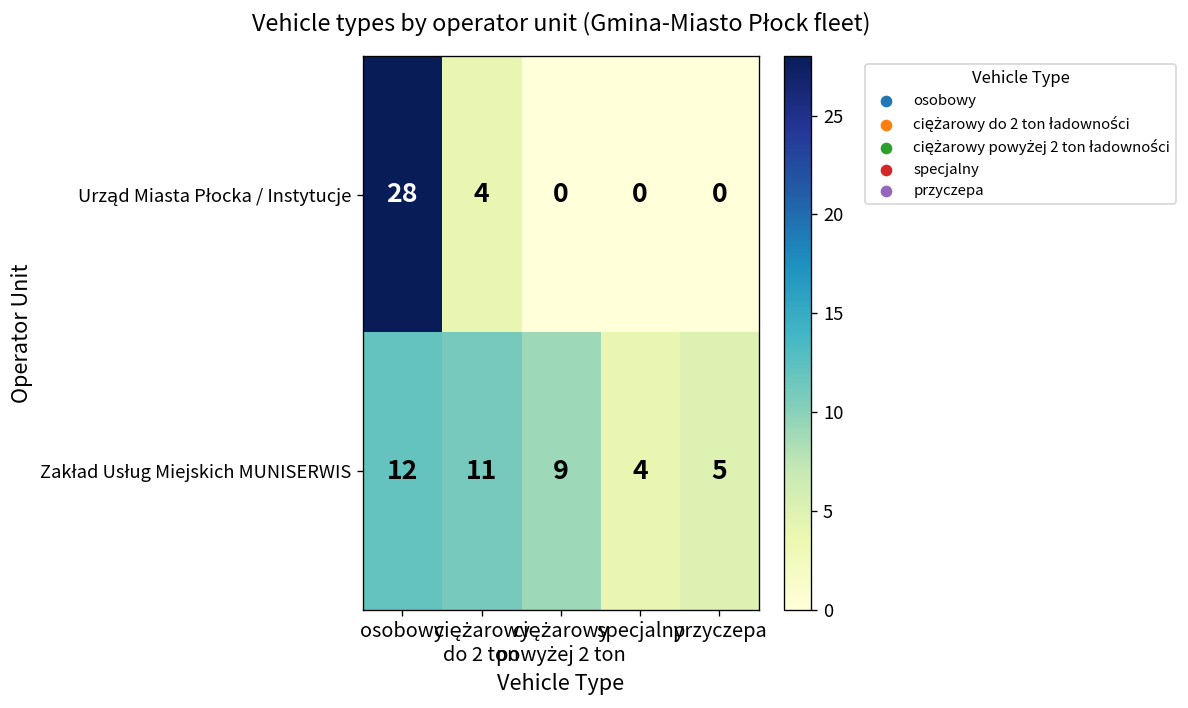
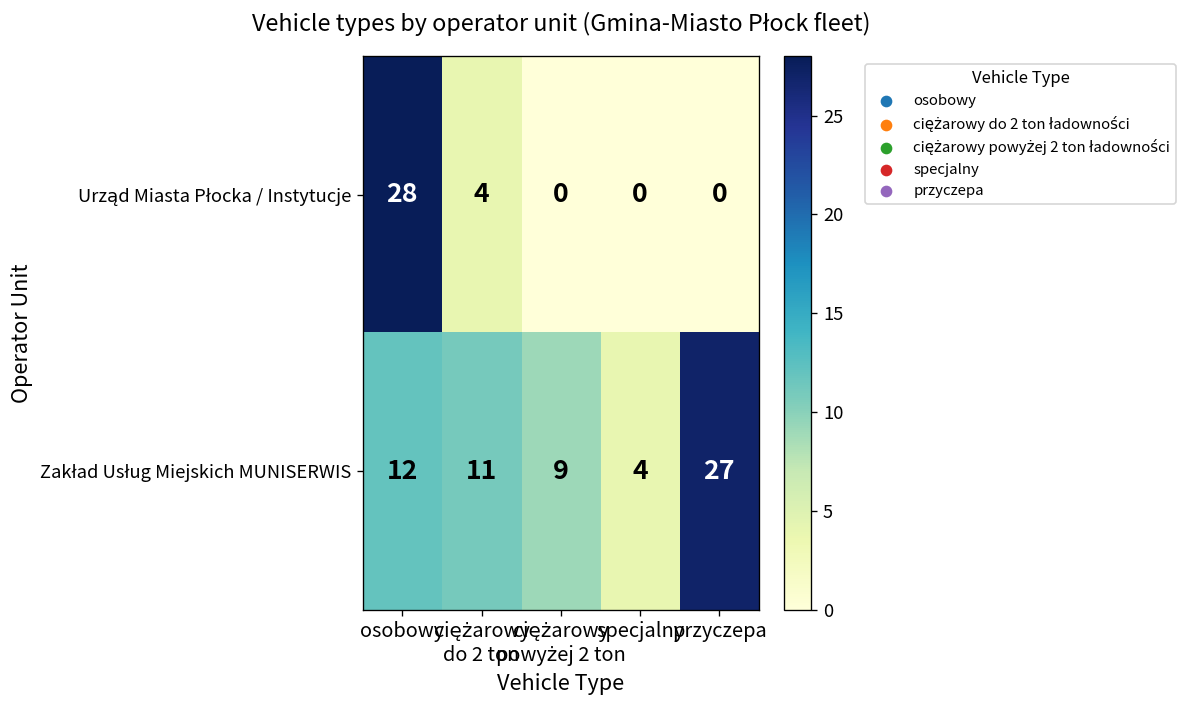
Zakład Usług Miejskich MUNISERWIS, przyczepa: 5 -> 27
